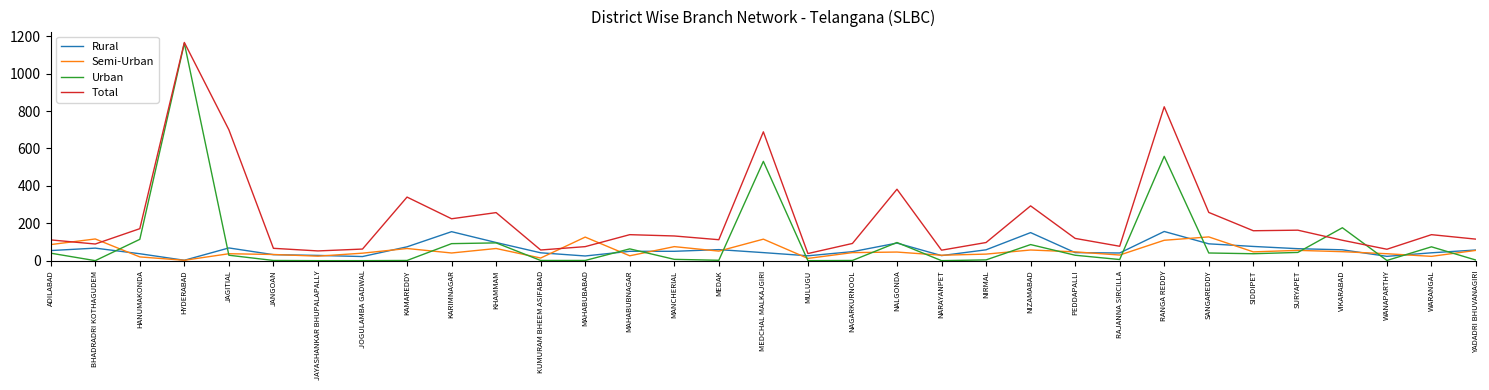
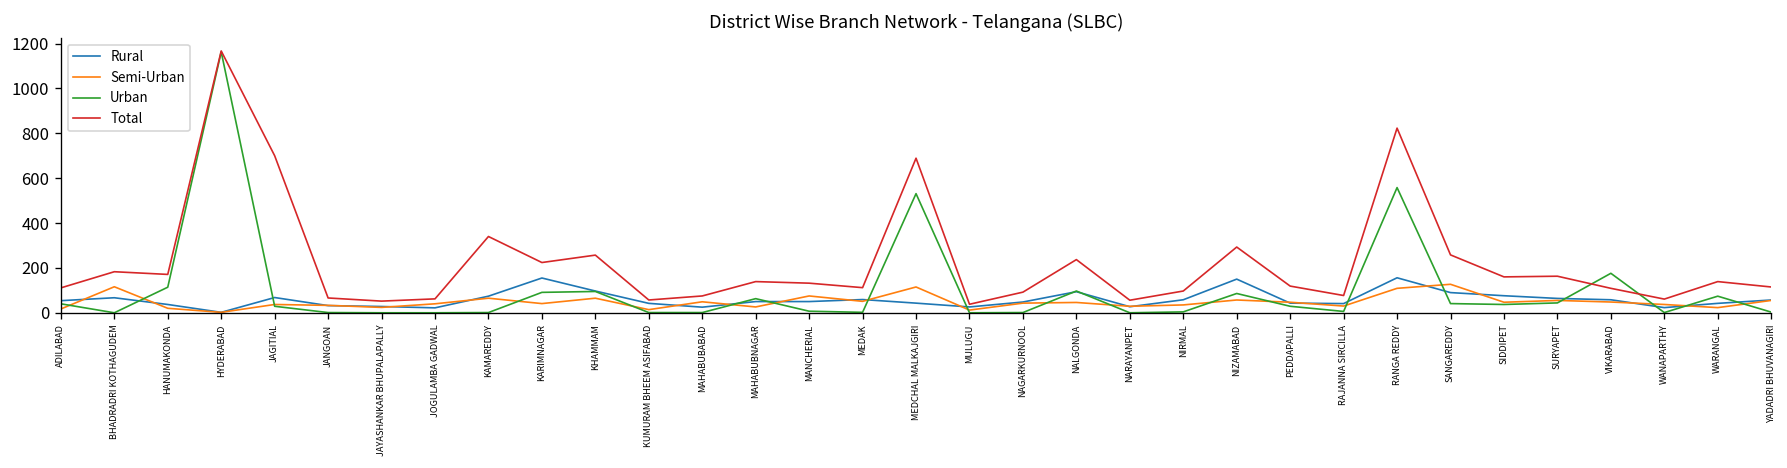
Semi-Urban, ADILABAD: 90 -> 20
Total, BHADRADRI KOTHAGUDEM: 90 -> 180
Semi-Urban, MAHABUBABAD: 130 -> 50
Total, NALGONDA: 380 -> 240
